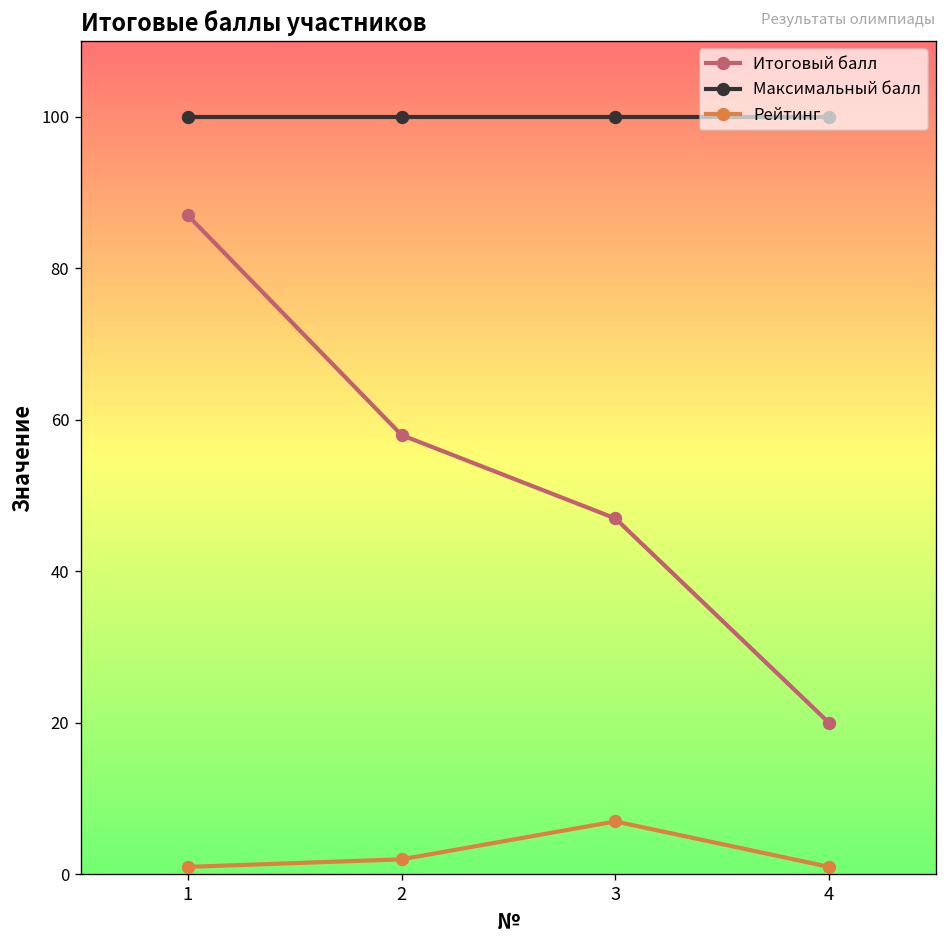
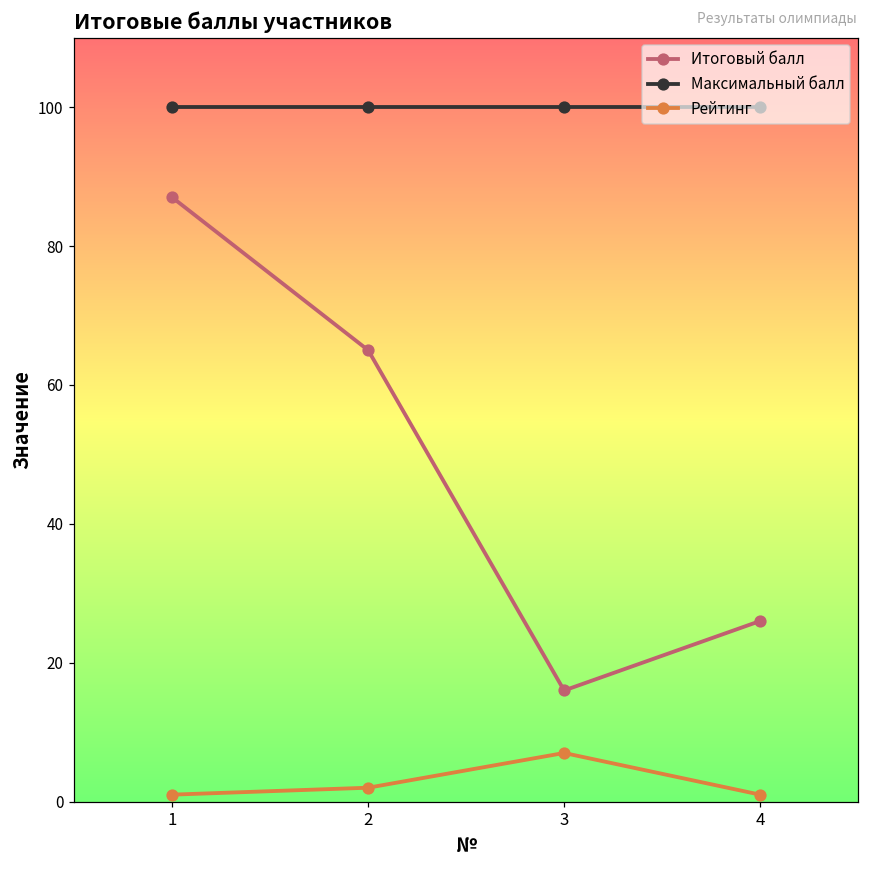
Итоговый балл, 2: 58 -> 65
Итоговый балл, 3: 47 -> 16
Итоговый балл, 4: 20 -> 26
